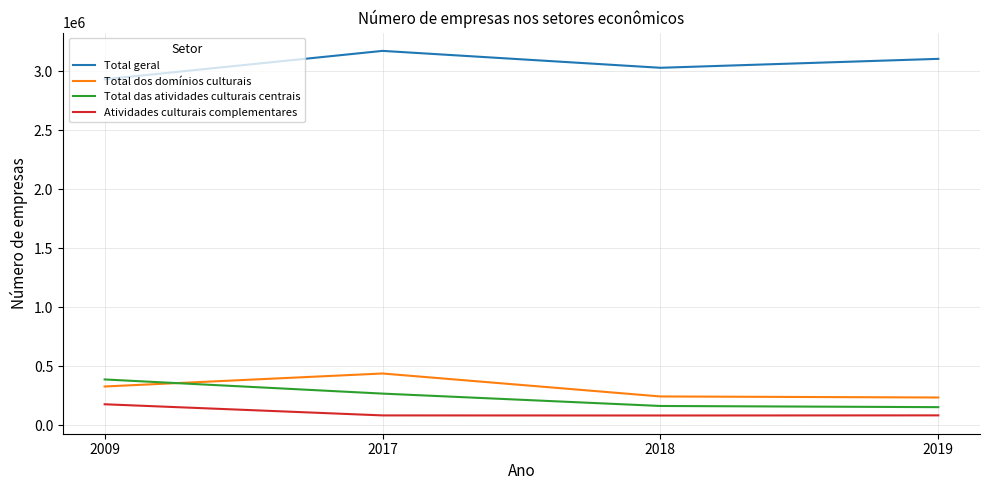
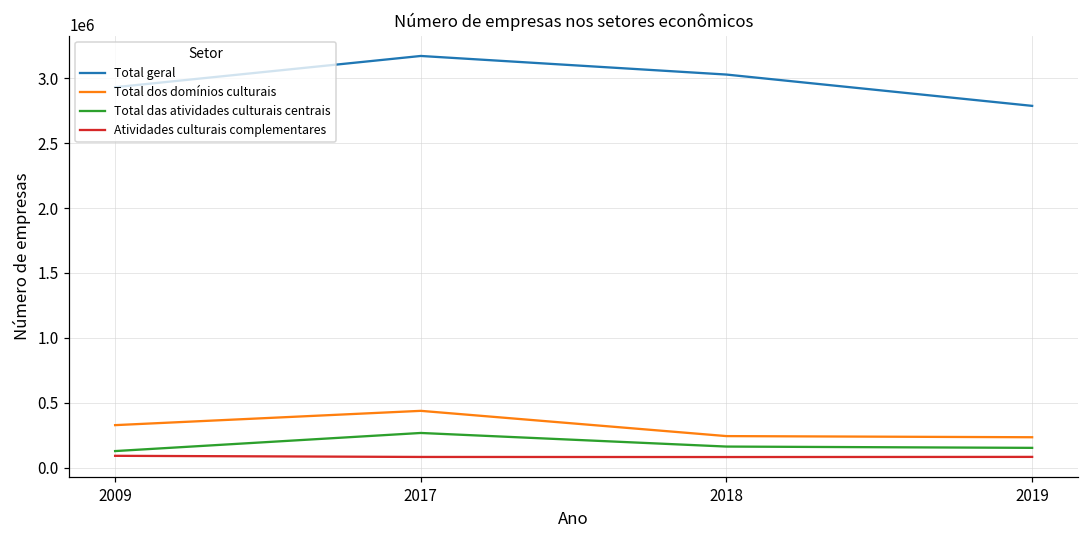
Total das atividades culturais centrais, 2009: 390000 -> 130000
Atividades culturais complementares, 2009: 180000 -> 90000
Total geral, 2019: 3110000 -> 2790000
